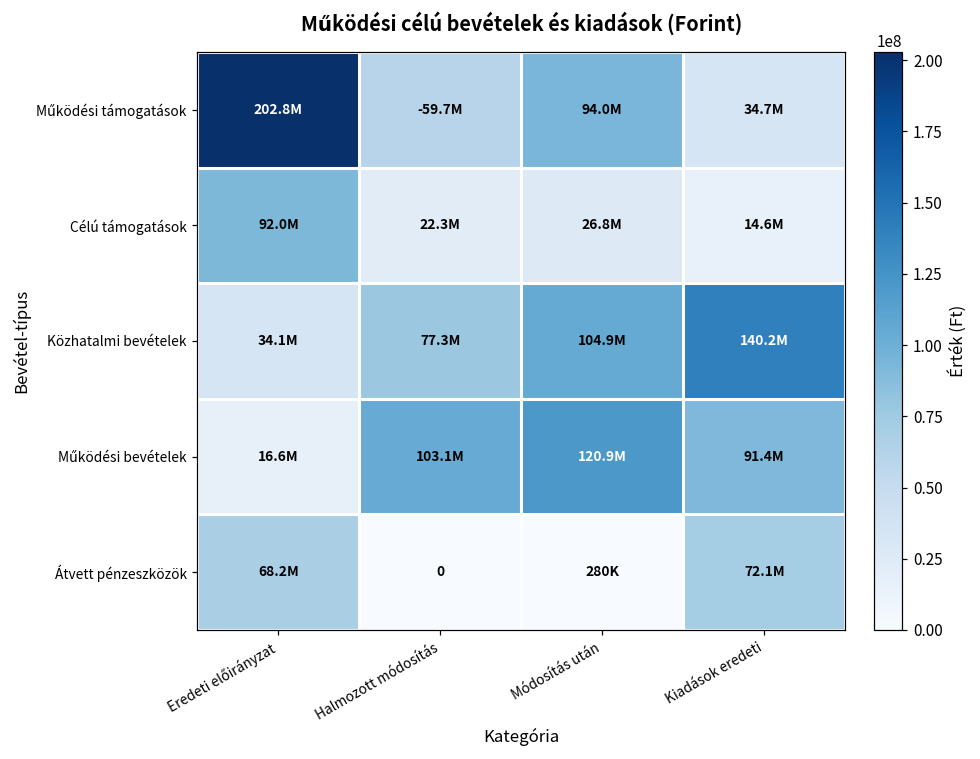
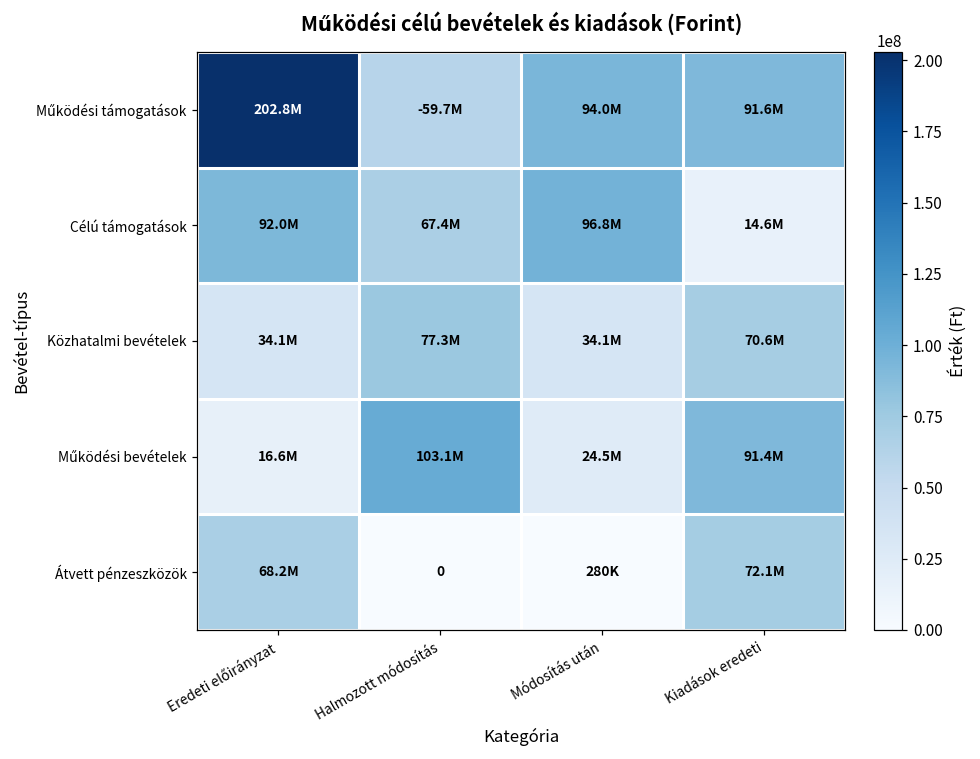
Működési támogatások, Kiadások eredeti: 34.7M -> 91.6M
Célú támogatások, Halmozott módosítás: 22.3M -> 67.4M
Célú támogatások, Módosítás után: 26.8M -> 96.8M
Közhatalmi bevételek, Módosítás után: 104.9M -> 34.1M
Közhatalmi bevételek, Kiadások eredeti: 140.2M -> 70.6M
Működési bevételek, Módosítás után: 120.9M -> 24.5M
